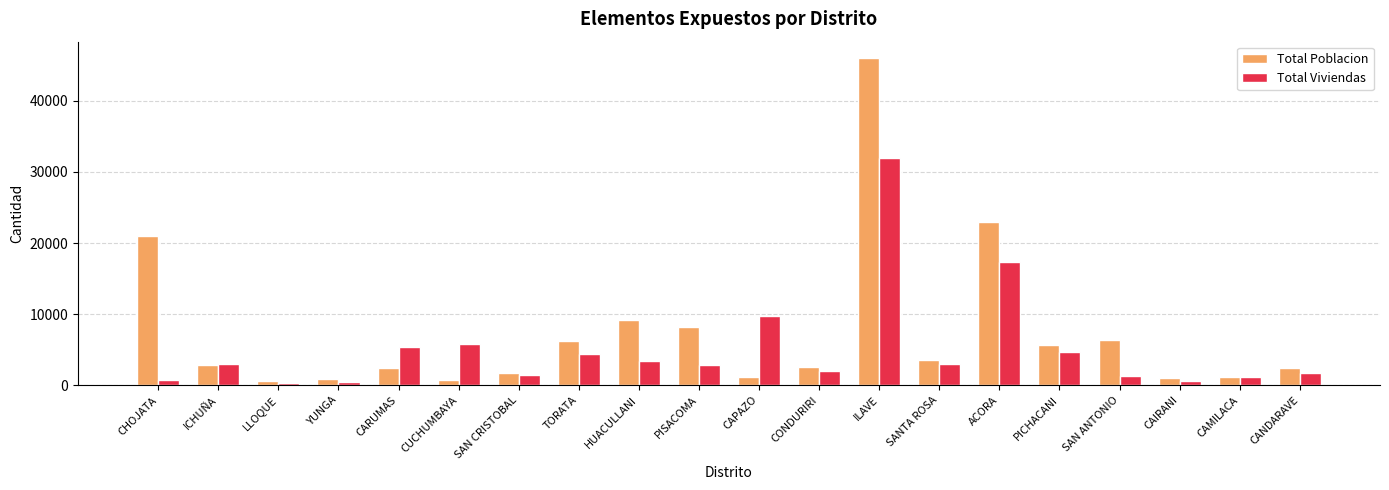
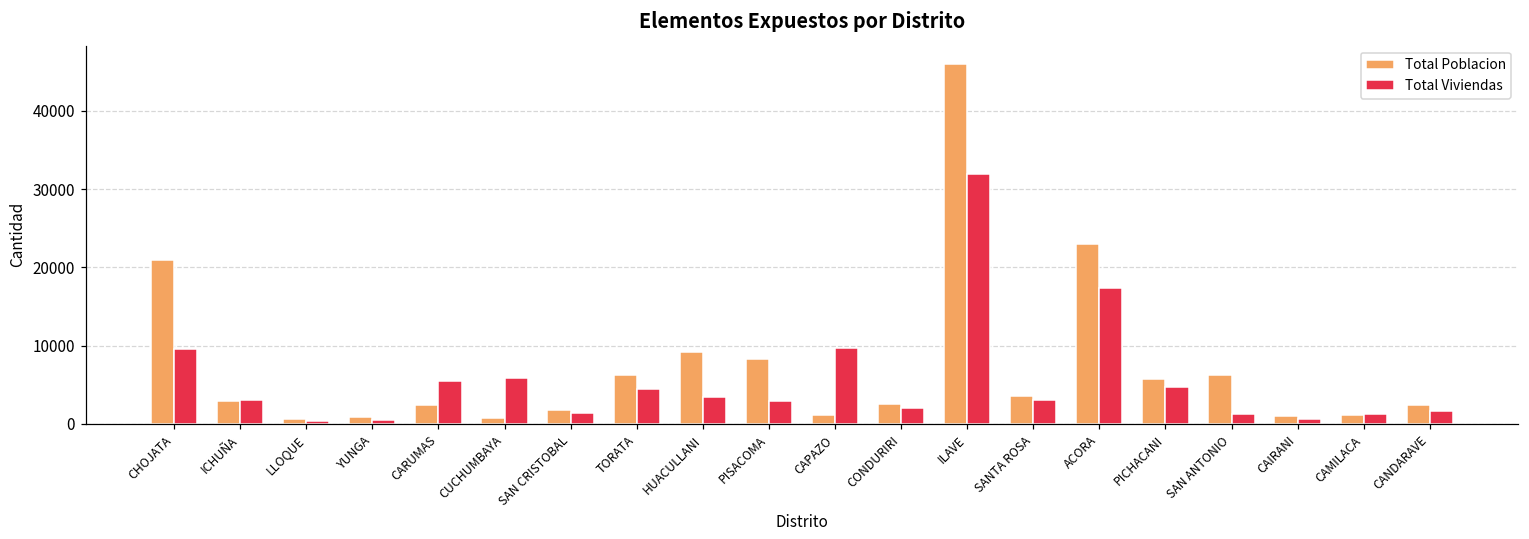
Total Viviendas, CHOJATA: 1000 -> 10000
